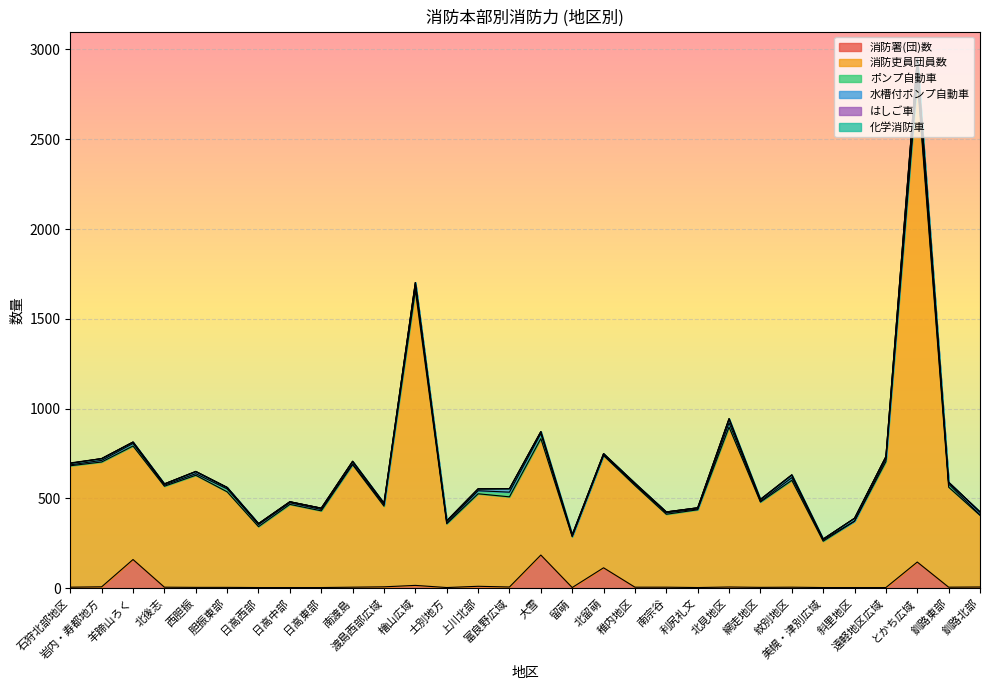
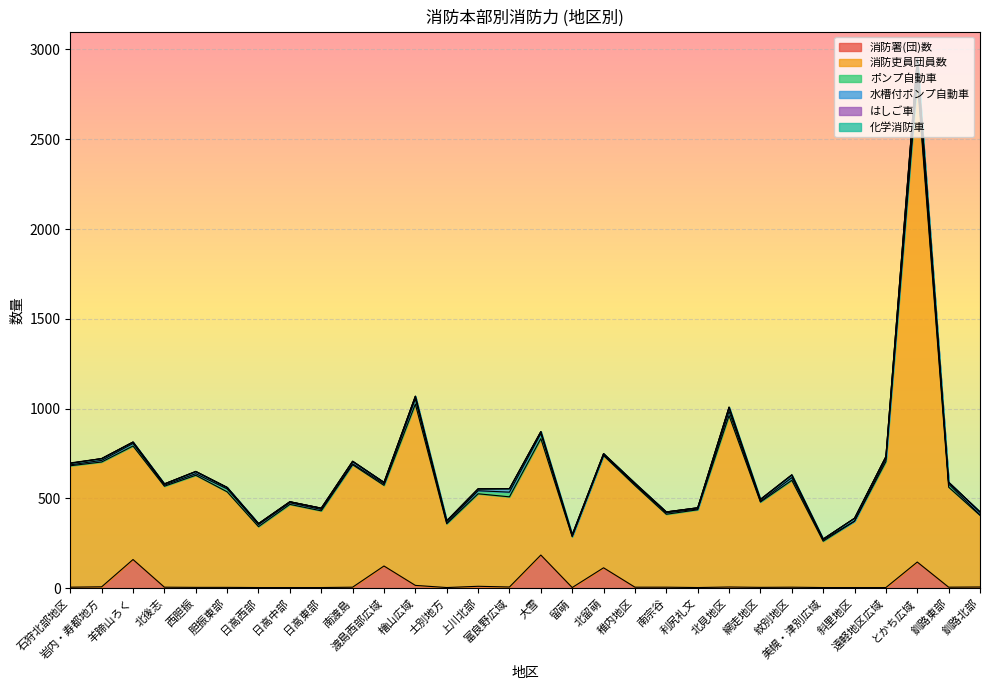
消防署(団)数, 渡島西部広域: 10 -> 120
消防吏員団員数, 檜山広域: 1640 -> 1010
消防吏員団員数, 北見地区: 890 -> 950
